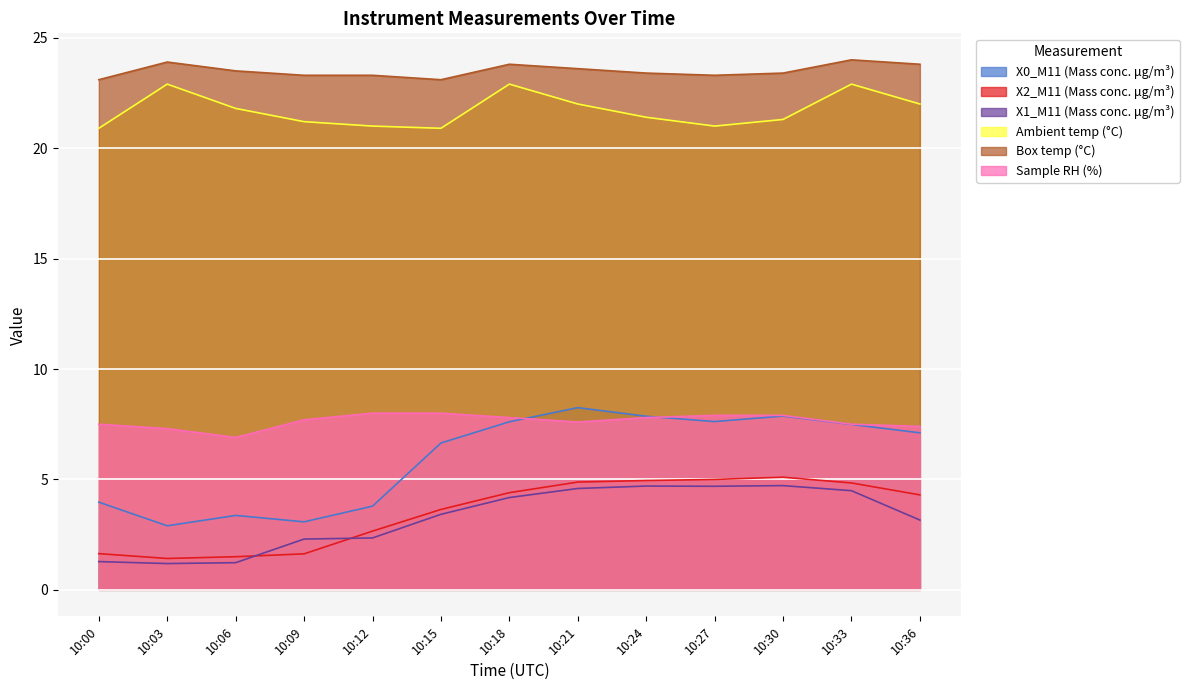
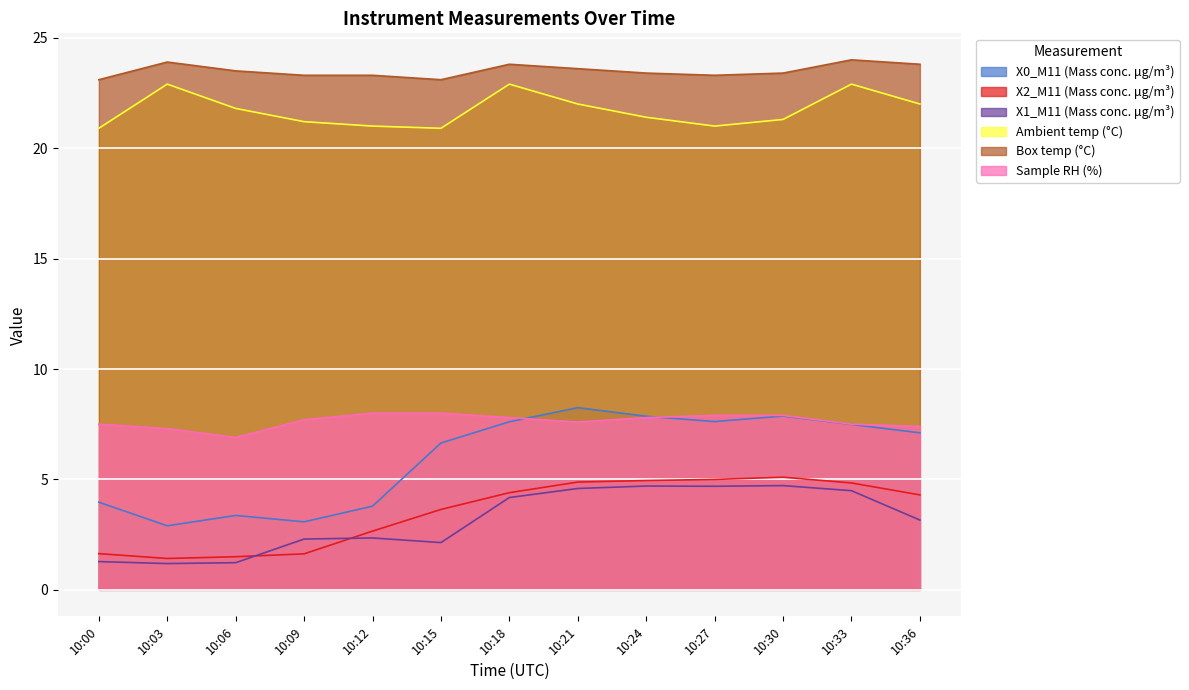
X1_M11 (Mass conc. μg/m³), 10:15: 3.4 -> 2.1
